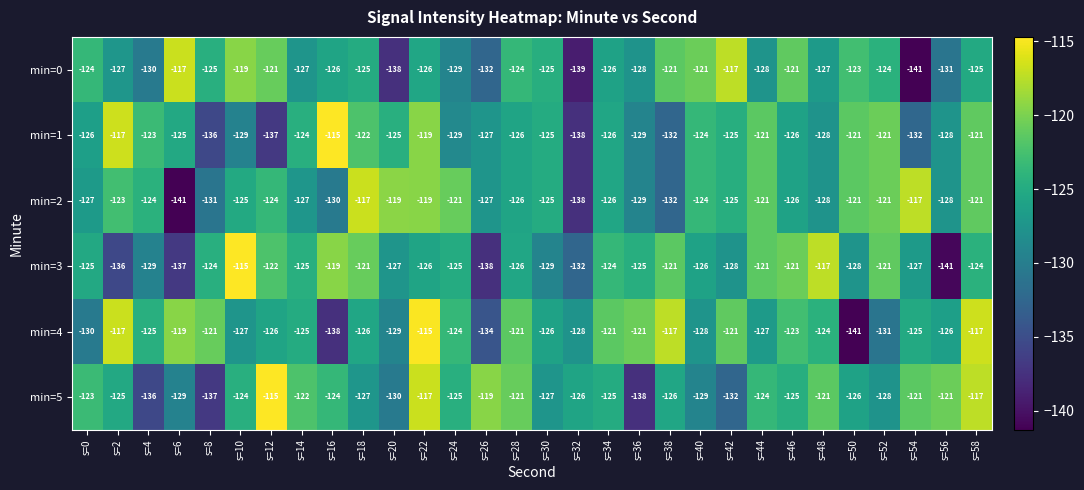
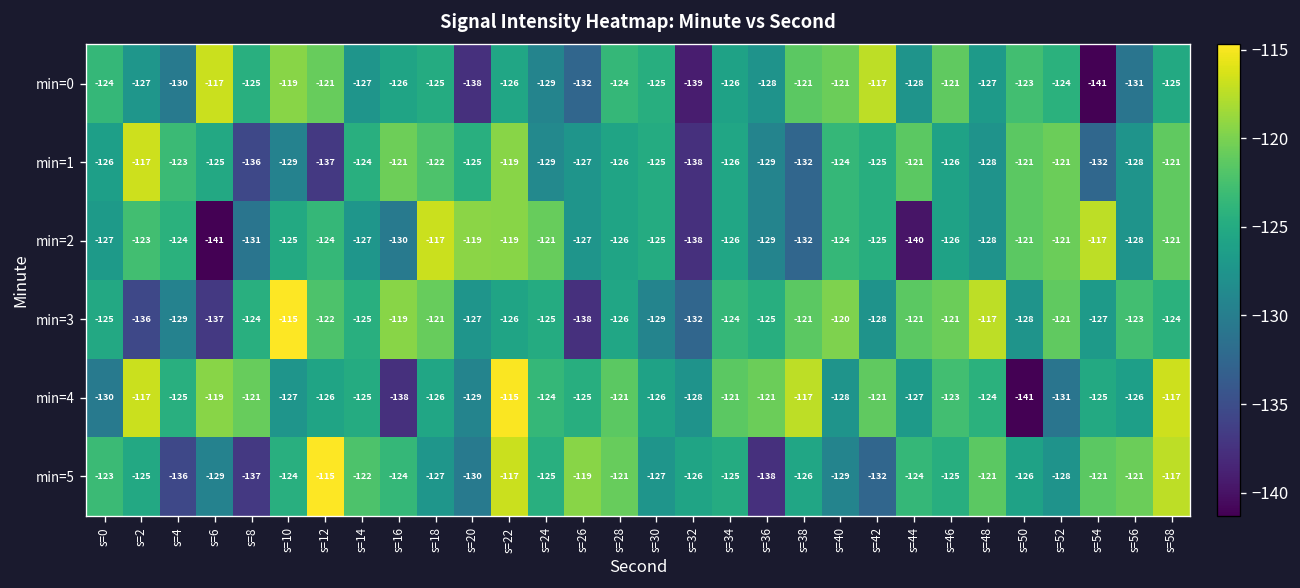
min=1, s=16: -115 -> -121
min=2, s=44: -121 -> -140
min=3, s=40: -126 -> -120
min=3, s=56: -141 -> -123
min=4, s=26: -134 -> -125
